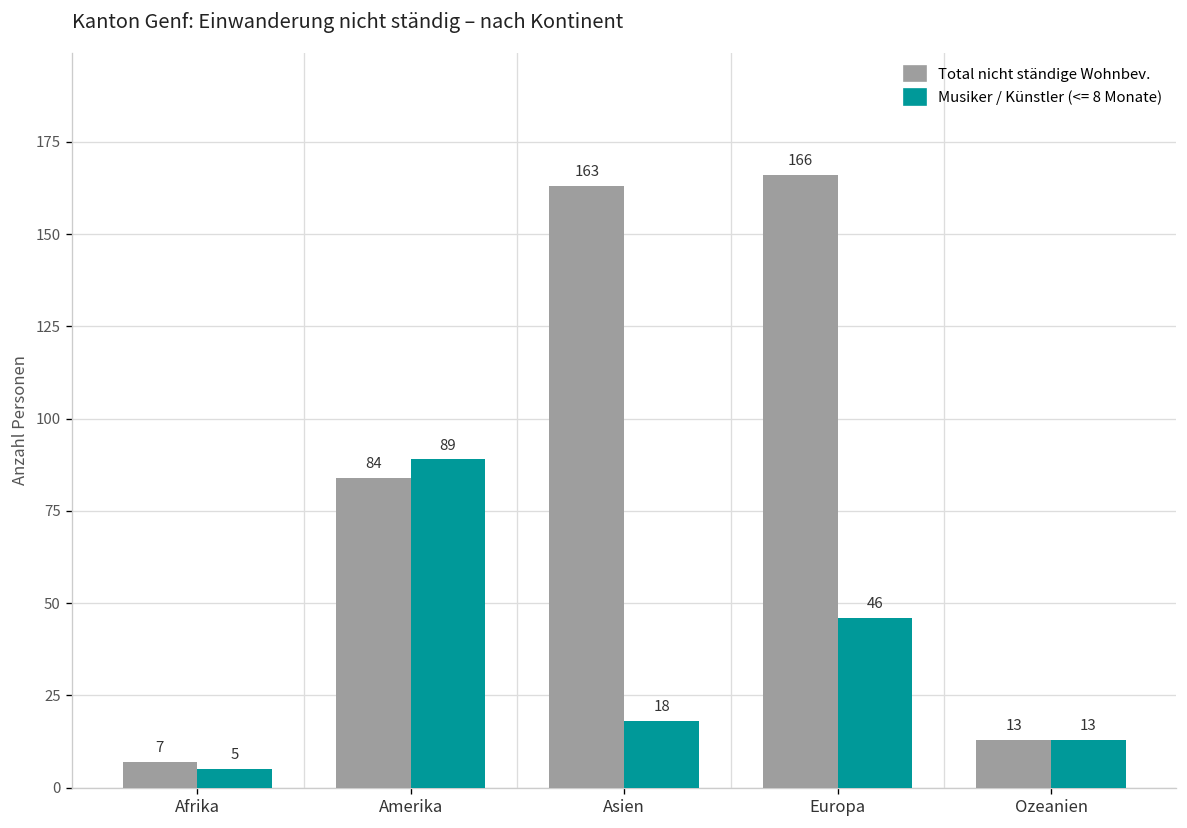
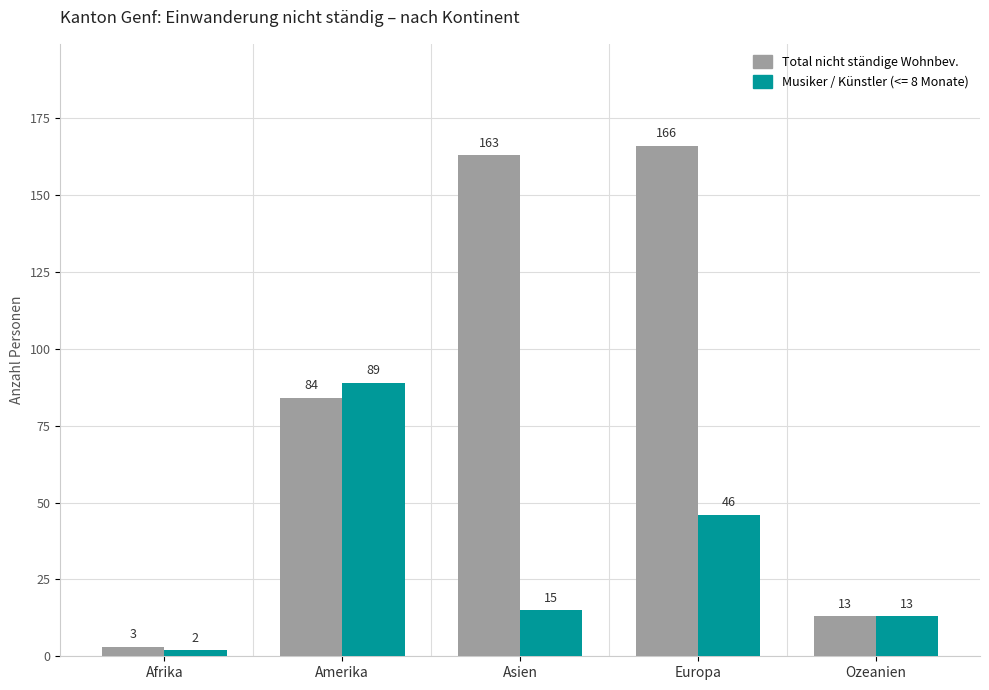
Total nicht ständige Wohnbev., Afrika: 7 -> 3
Musiker / Künstler (<= 8 Monate), Afrika: 5 -> 2
Musiker / Künstler (<= 8 Monate), Asien: 18 -> 15
